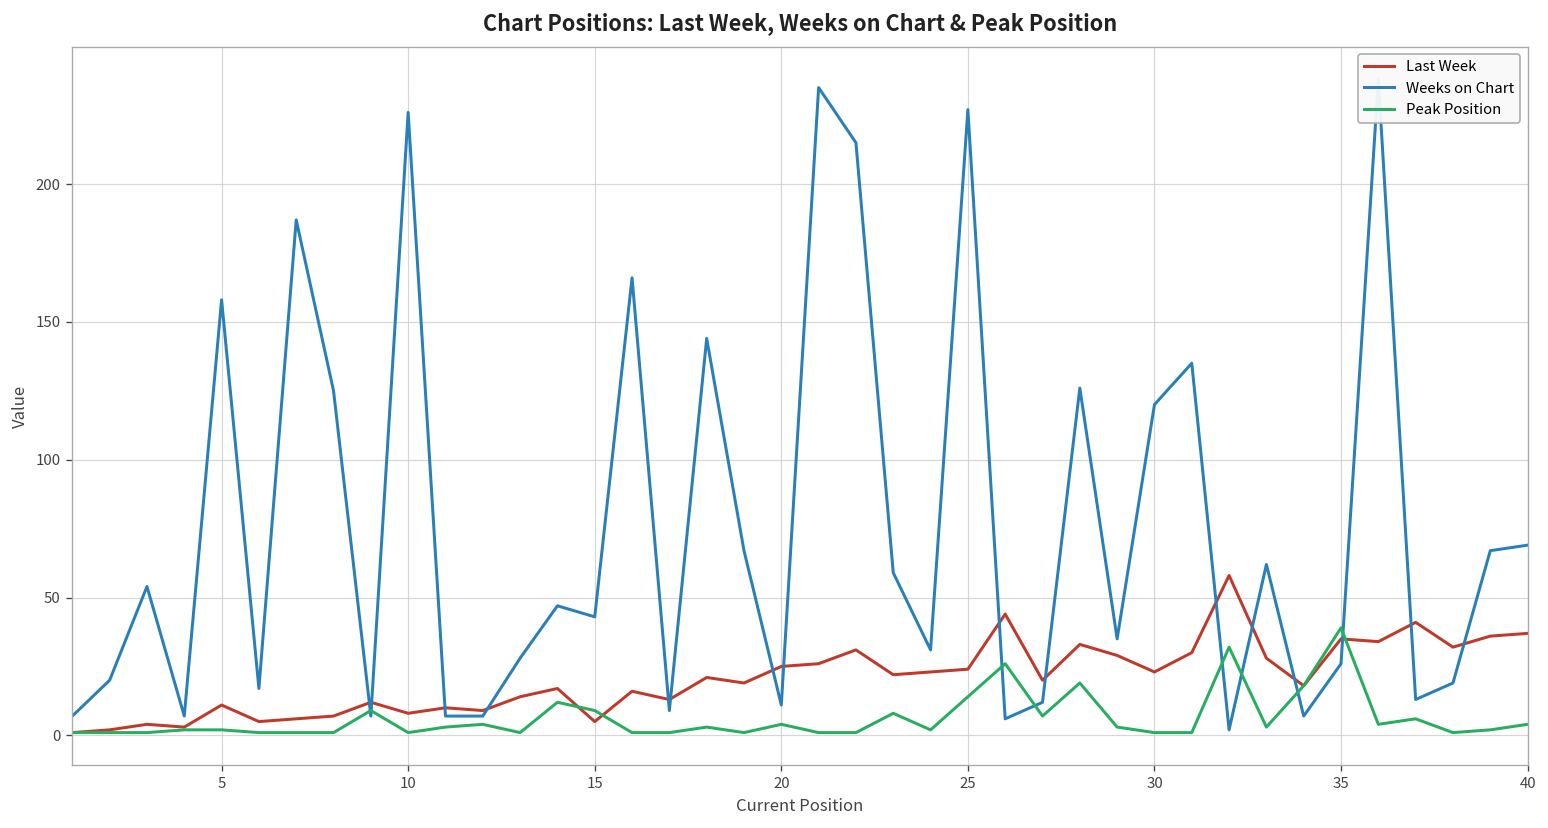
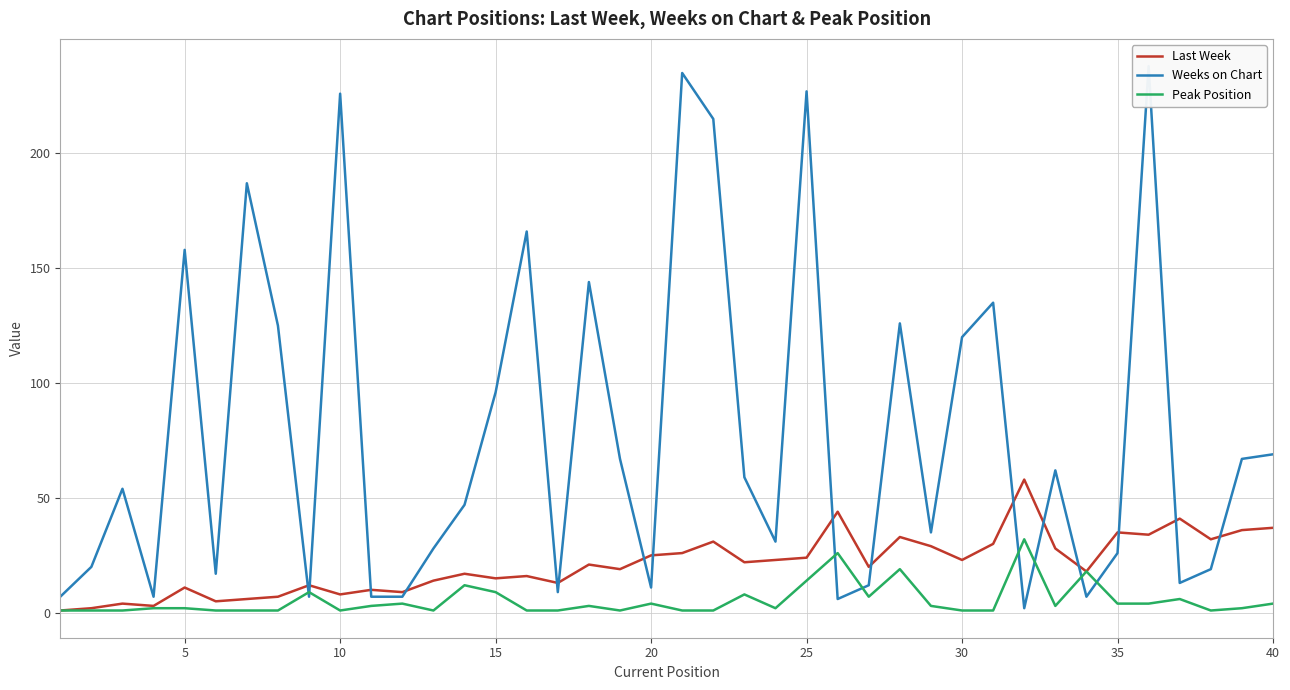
Last Week, 15: 5 -> 15
Weeks on Chart, 15: 43 -> 96
Peak Position, 35: 39 -> 4
